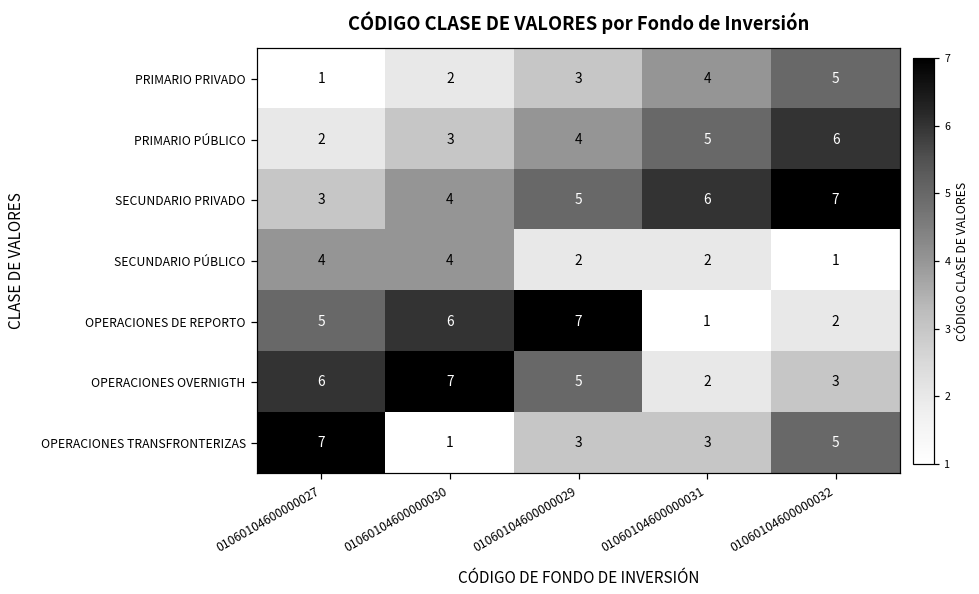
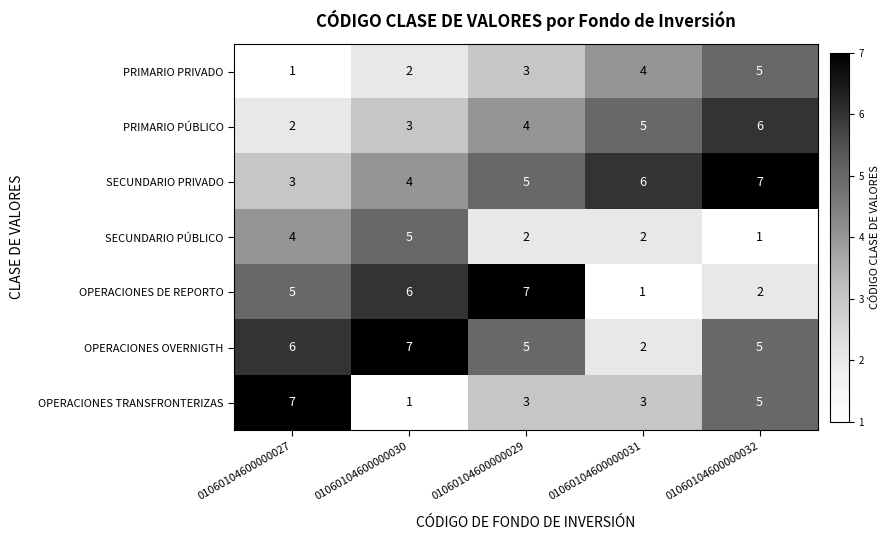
SECUNDARIO PÚBLICO, 01060104600000030: 4 -> 5
OPERACIONES OVERNIGTH, 01060104600000032: 3 -> 5
